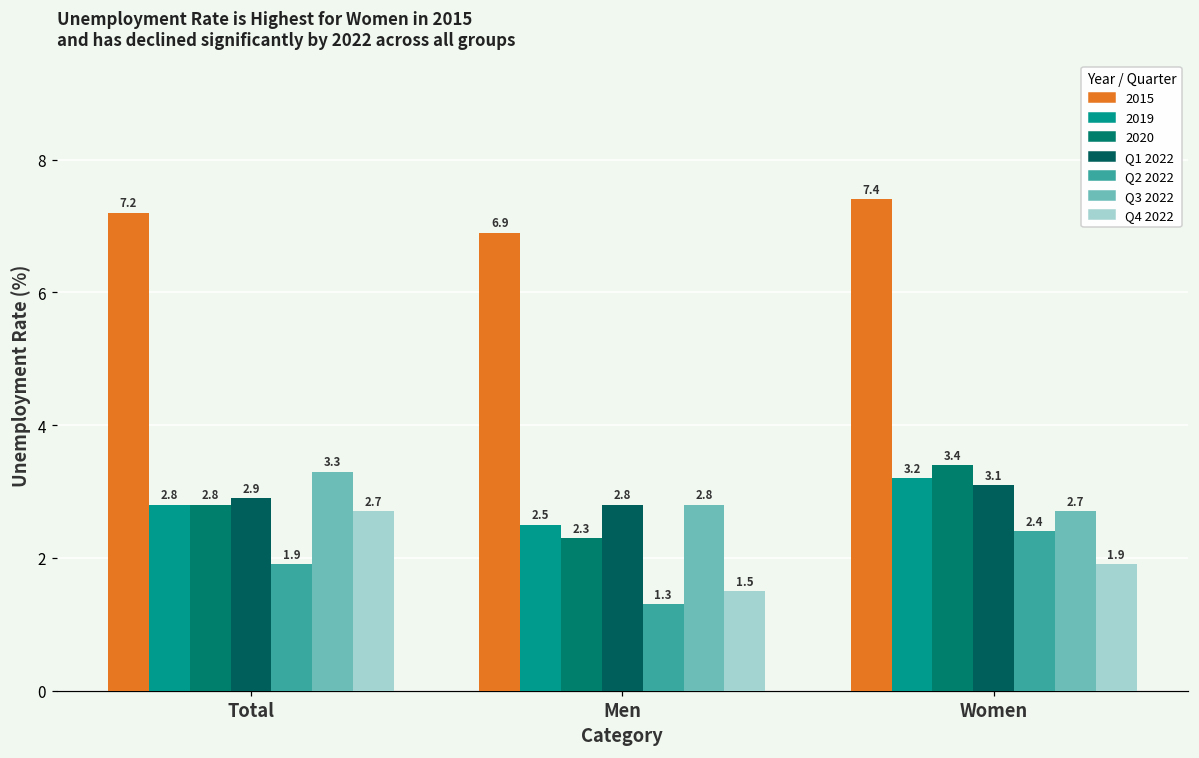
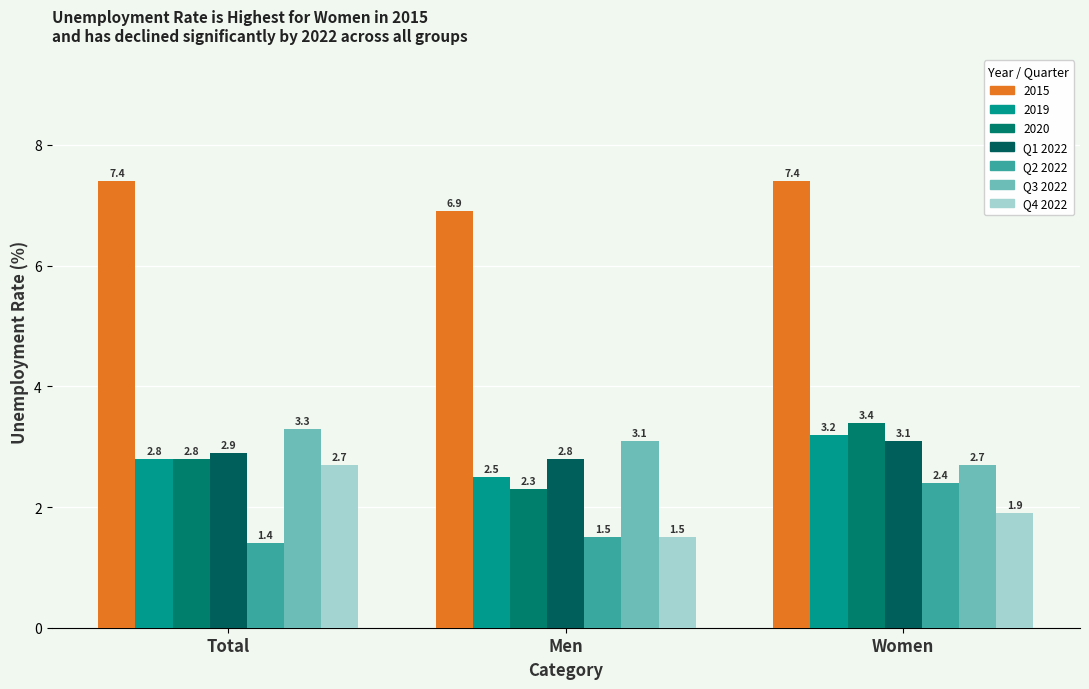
2015, Total: 7.2 -> 7.4
Q2 2022, Total: 1.9 -> 1.4
Q2 2022, Men: 1.3 -> 1.5
Q3 2022, Men: 2.8 -> 3.1
